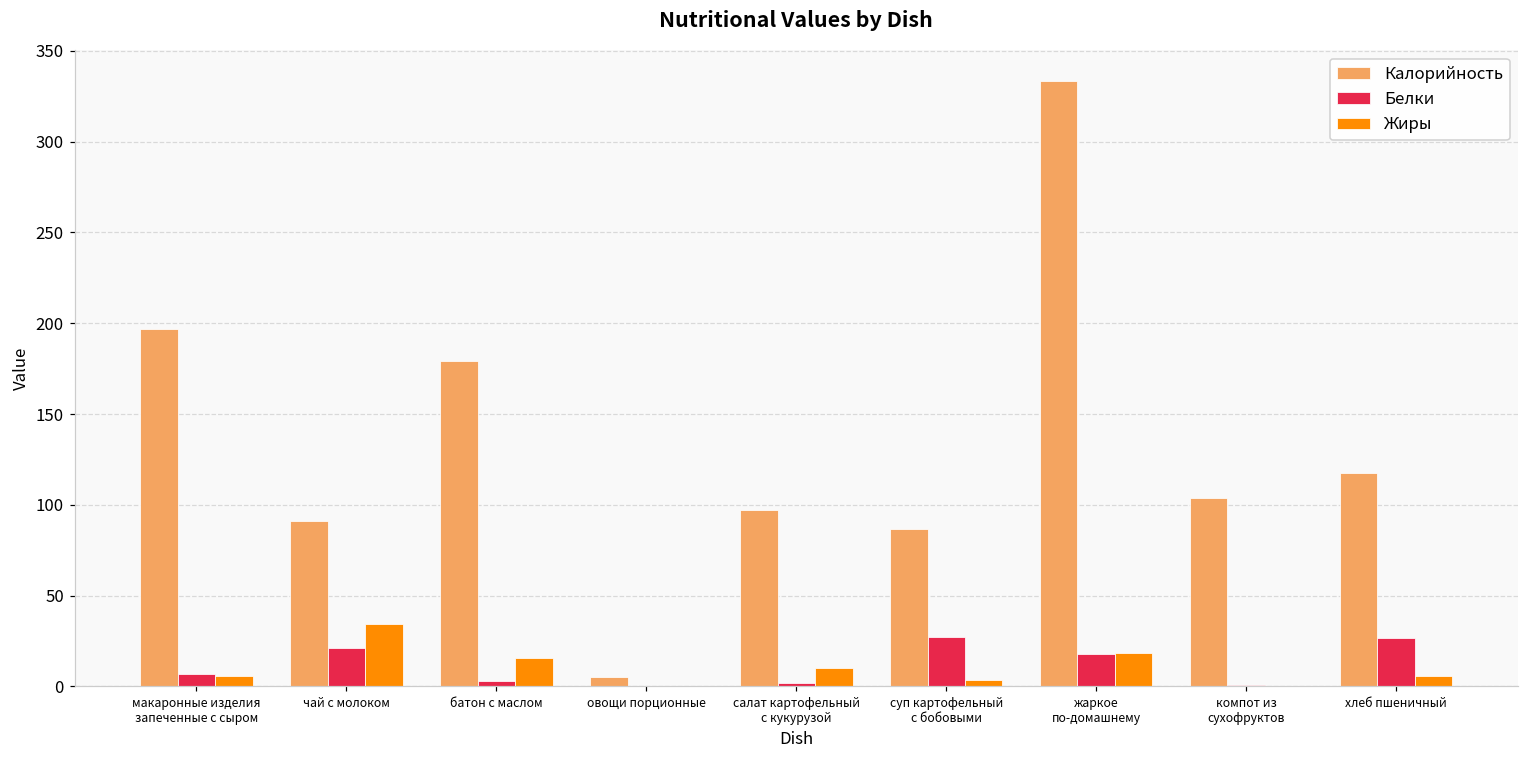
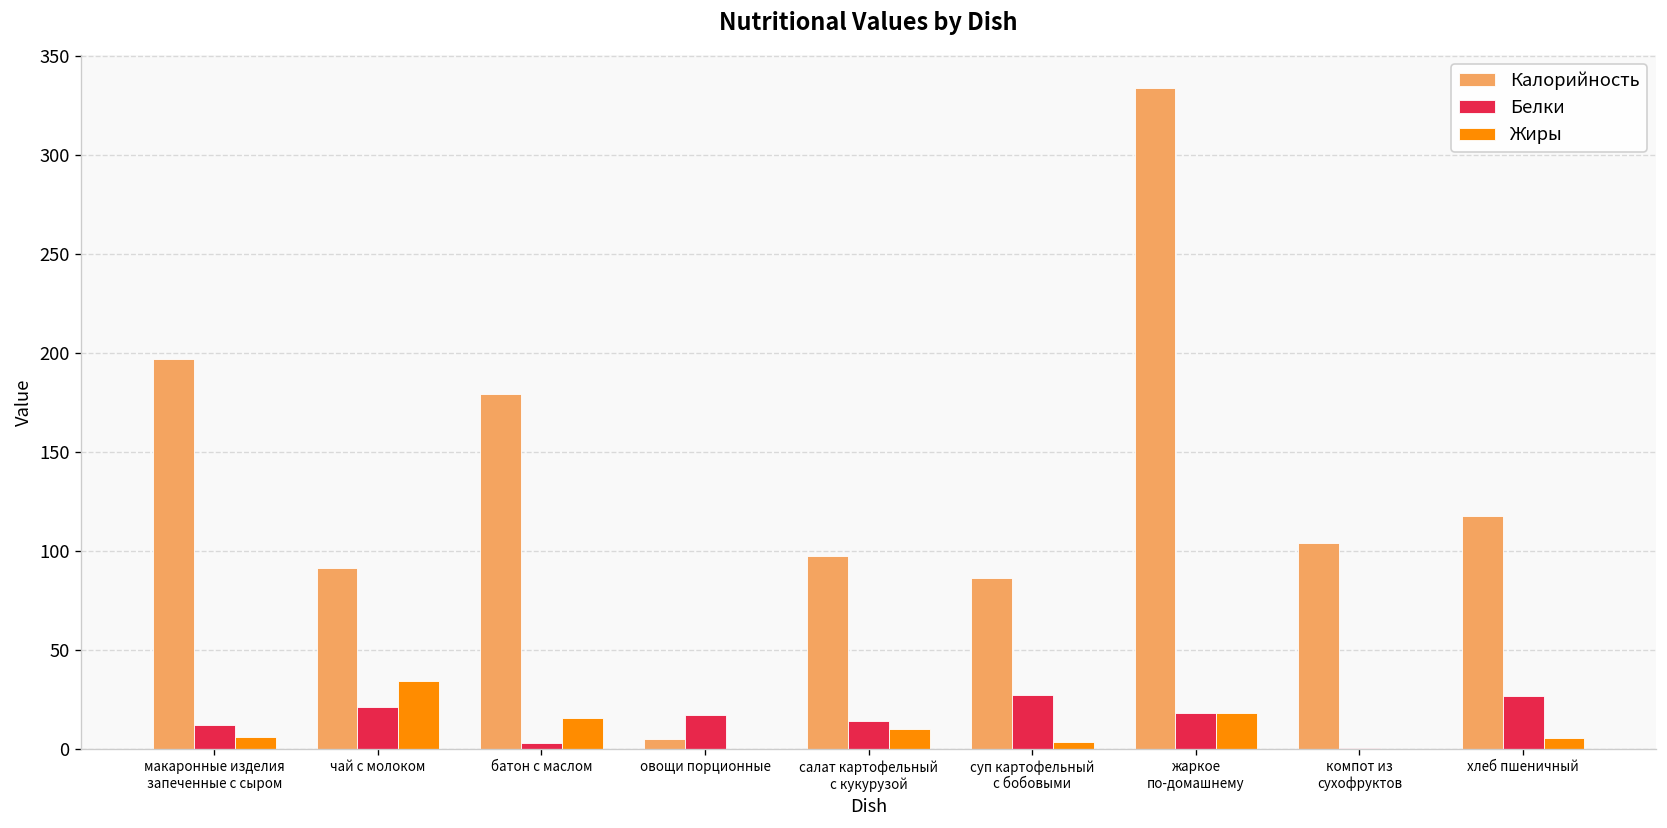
Белки, макаронные изделия запеченные с сыром: 7 -> 12
Белки, овощи порционные: 0 -> 17
Белки, салат картофельный с кукурузой: 2 -> 14
